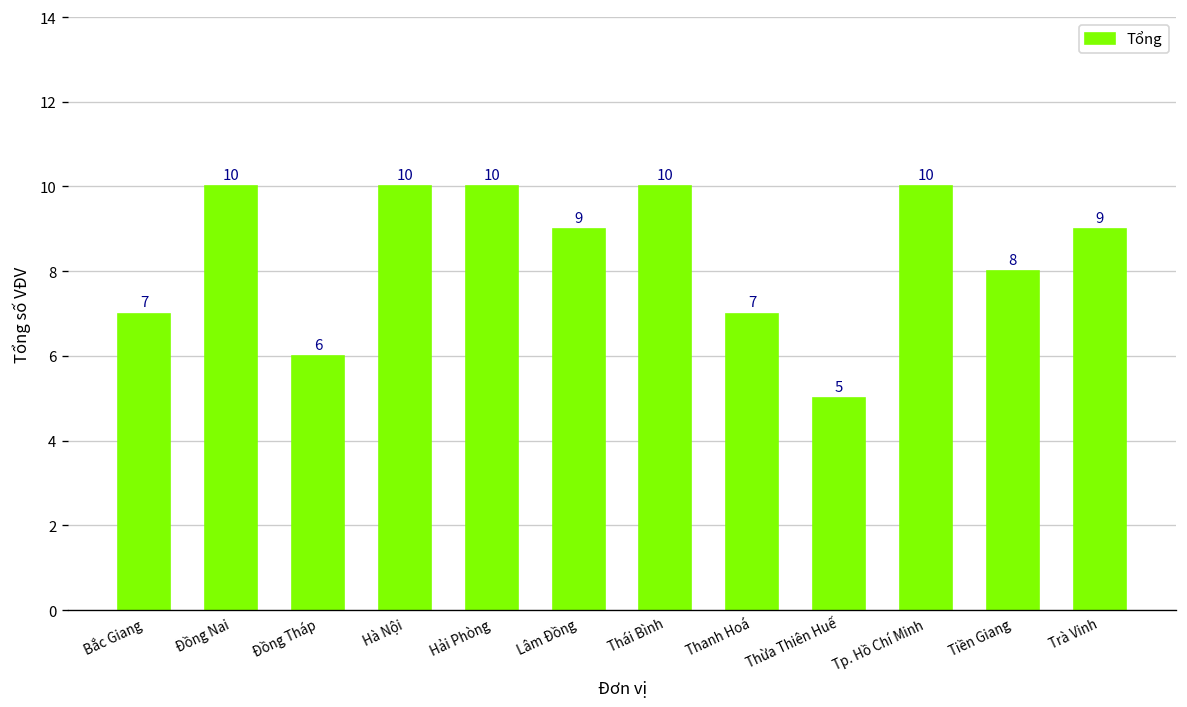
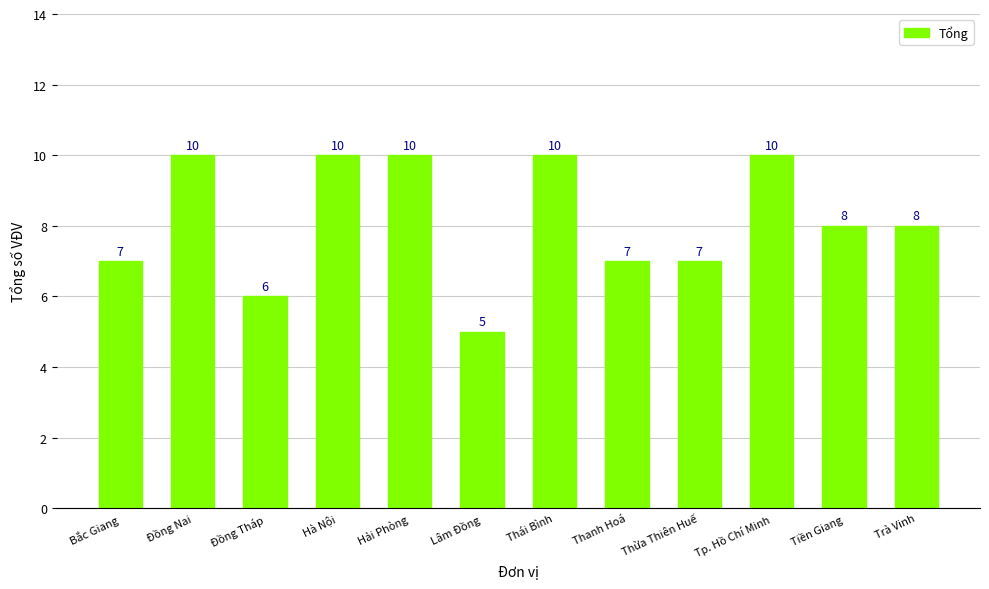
Lâm Đồng: 9 -> 5
Thừa Thiên Huế: 5 -> 7
Trà Vinh: 9 -> 8
